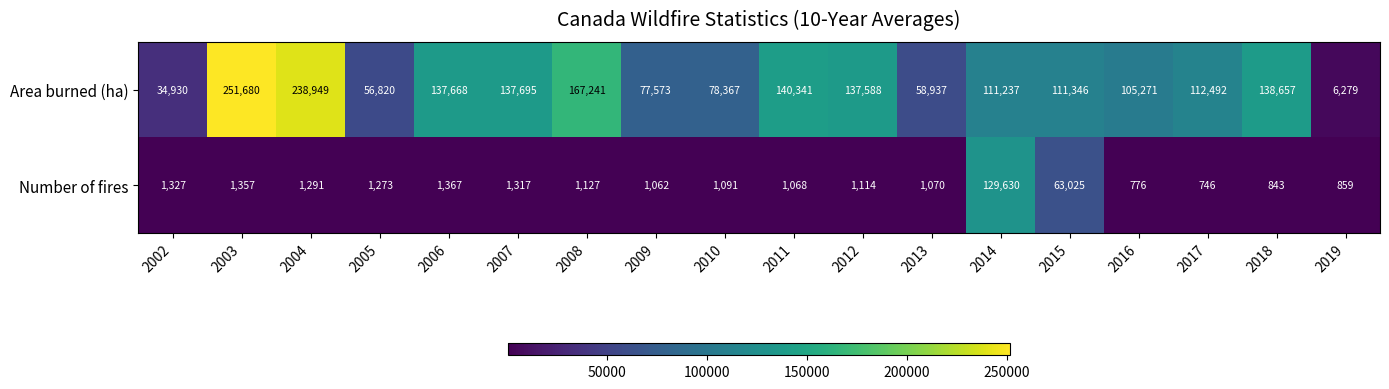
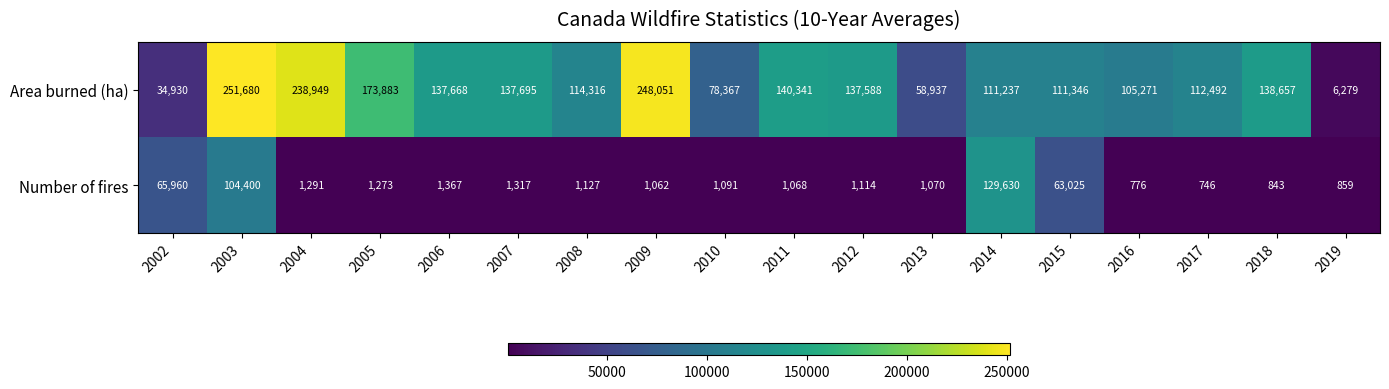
Area burned (ha), 2005: 56,820 -> 173,883
Area burned (ha), 2008: 167,241 -> 114,316
Area burned (ha), 2009: 77,573 -> 248,051
Number of fires, 2002: 1,327 -> 65,960
Number of fires, 2003: 1,357 -> 104,400
